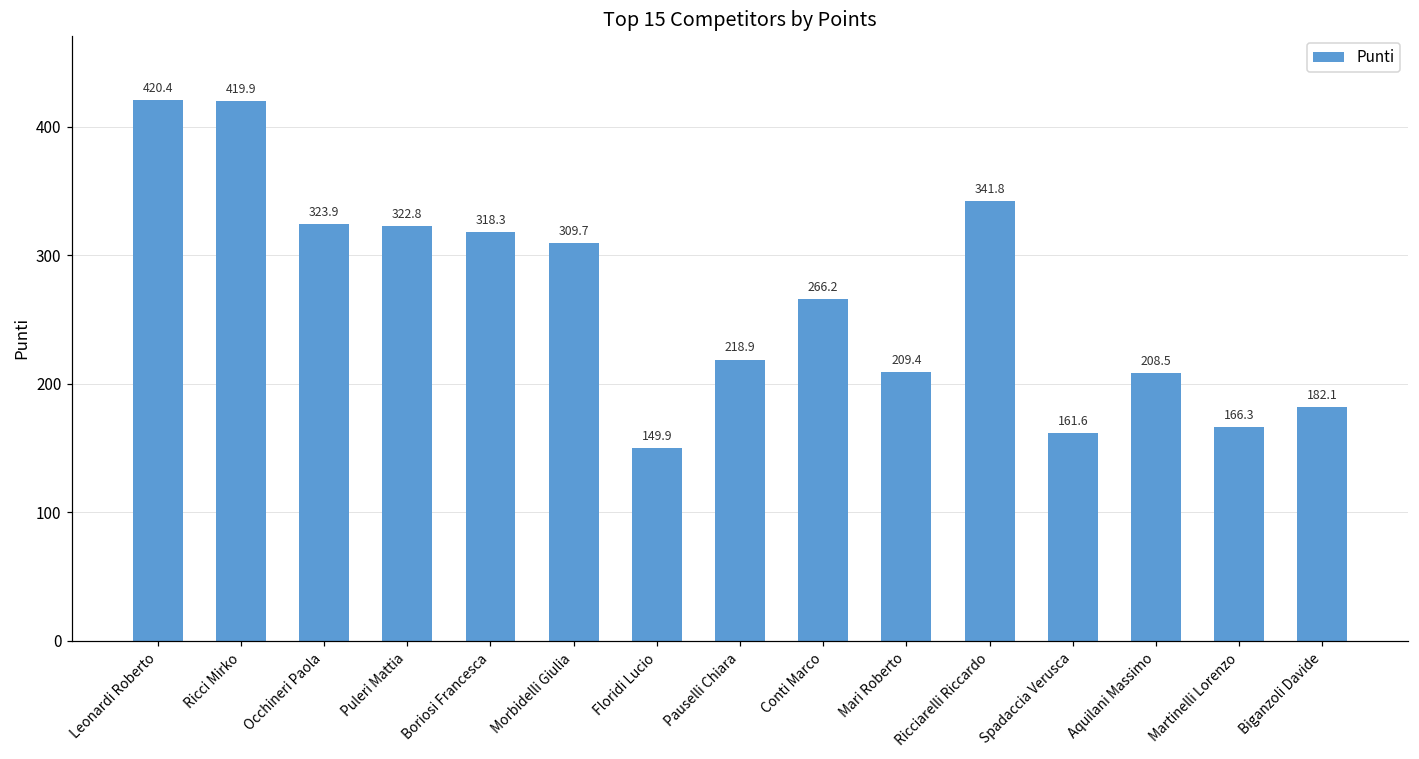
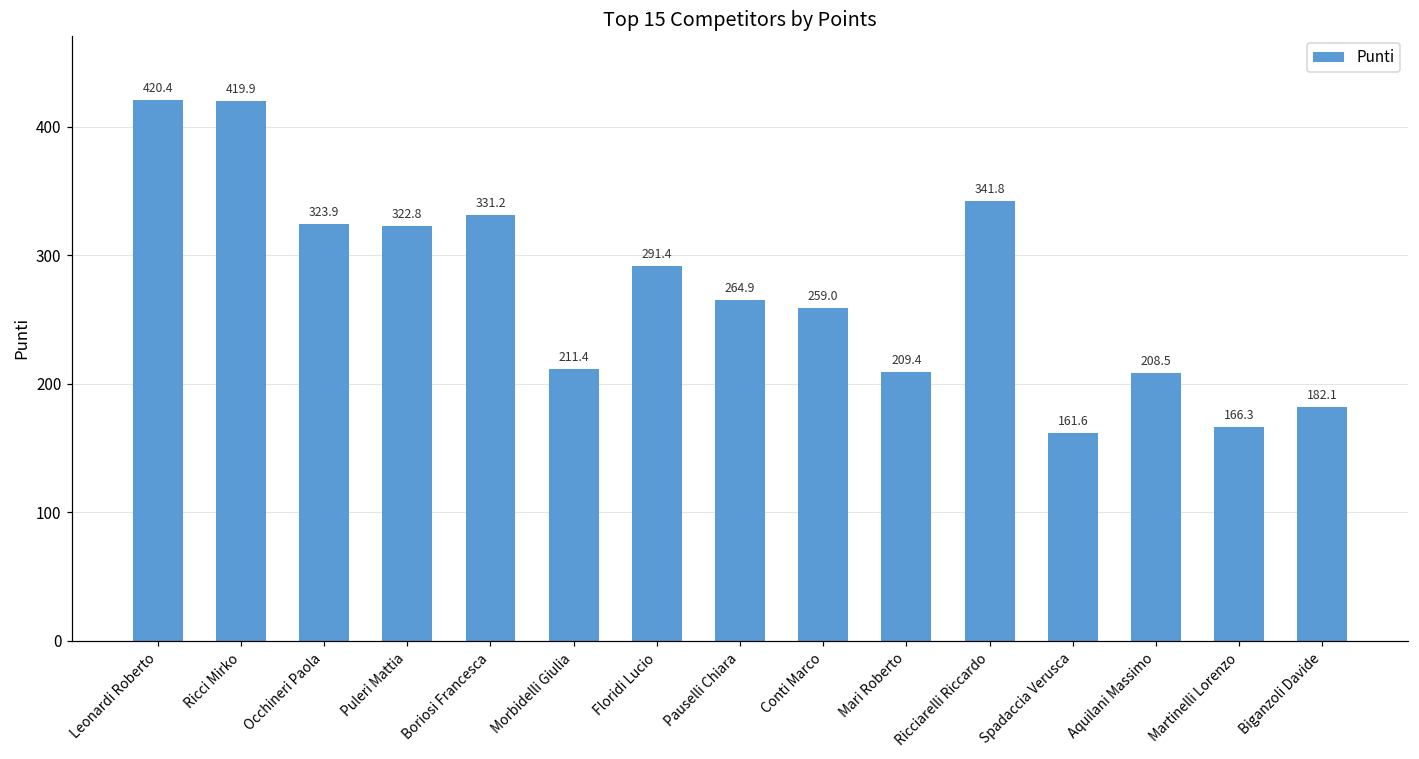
Boriosi Francesca: 318.3 -> 331.2
Morbidelli Giulia: 309.7 -> 211.4
Floridi Lucio: 149.9 -> 291.4
Pauselli Chiara: 218.9 -> 264.9
Conti Marco: 266.2 -> 259.0
